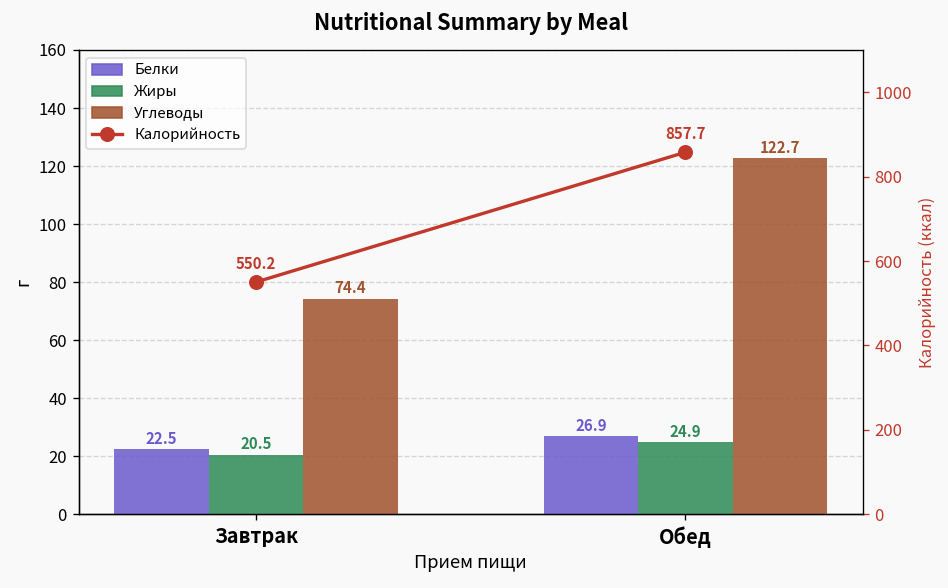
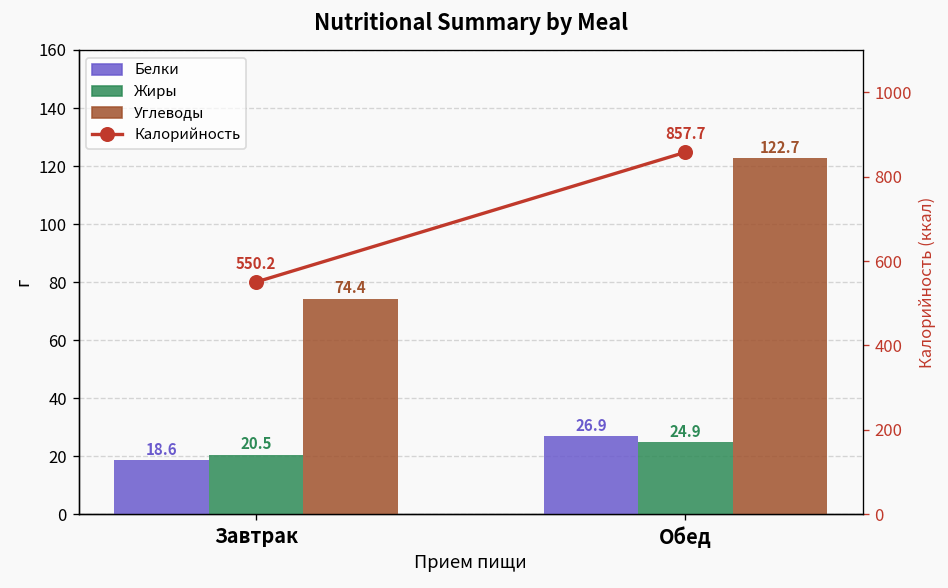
Белки, Завтрак: 22.5 -> 18.6
